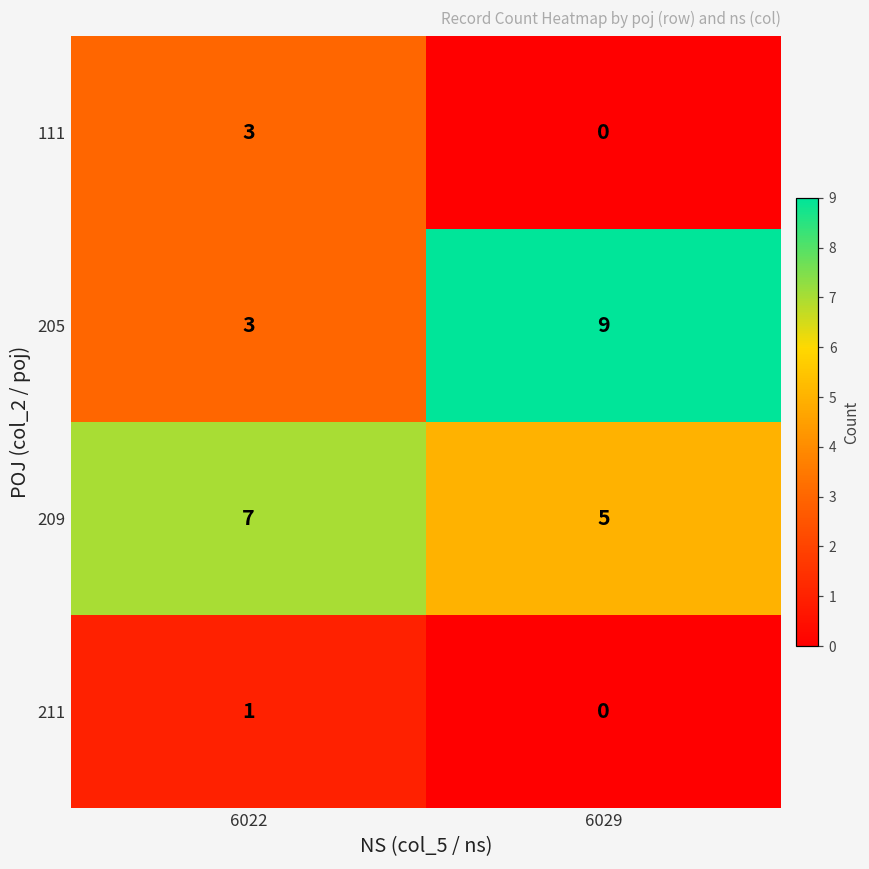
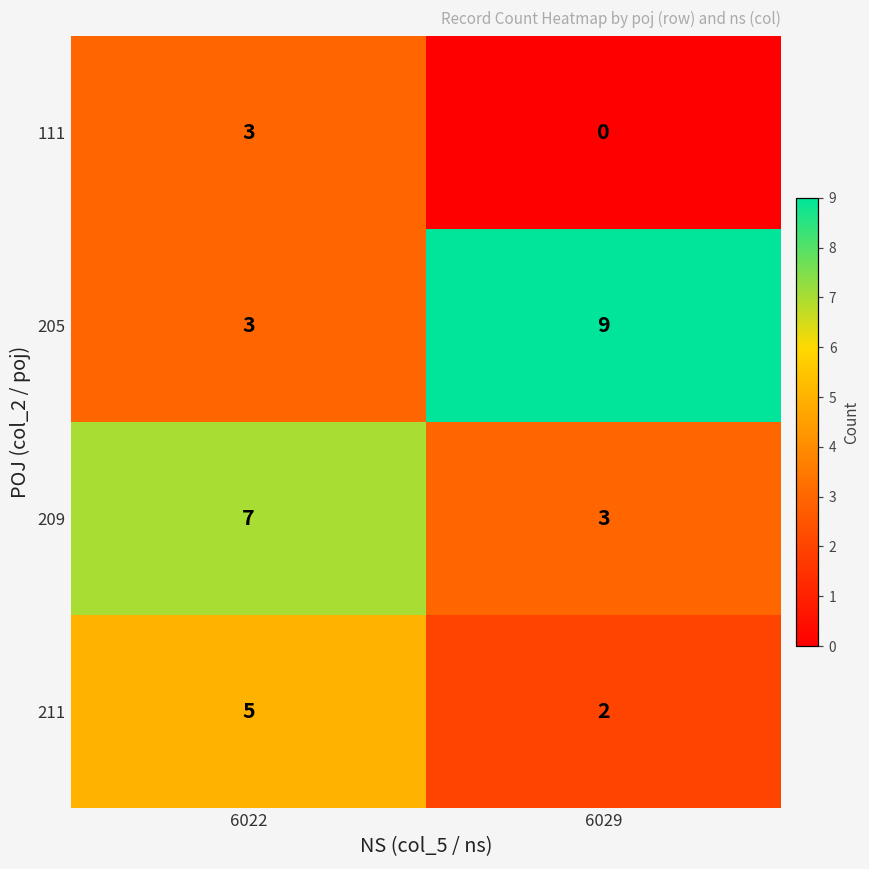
209, 6029: 5 -> 3
211, 6022: 1 -> 5
211, 6029: 0 -> 2
